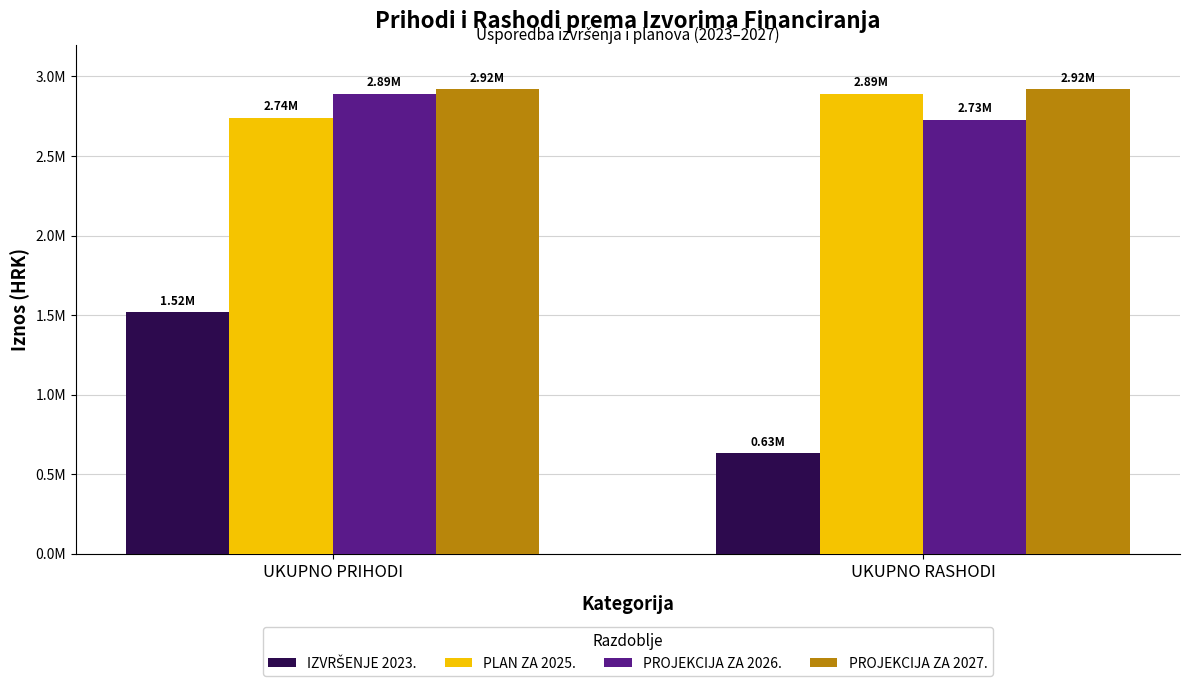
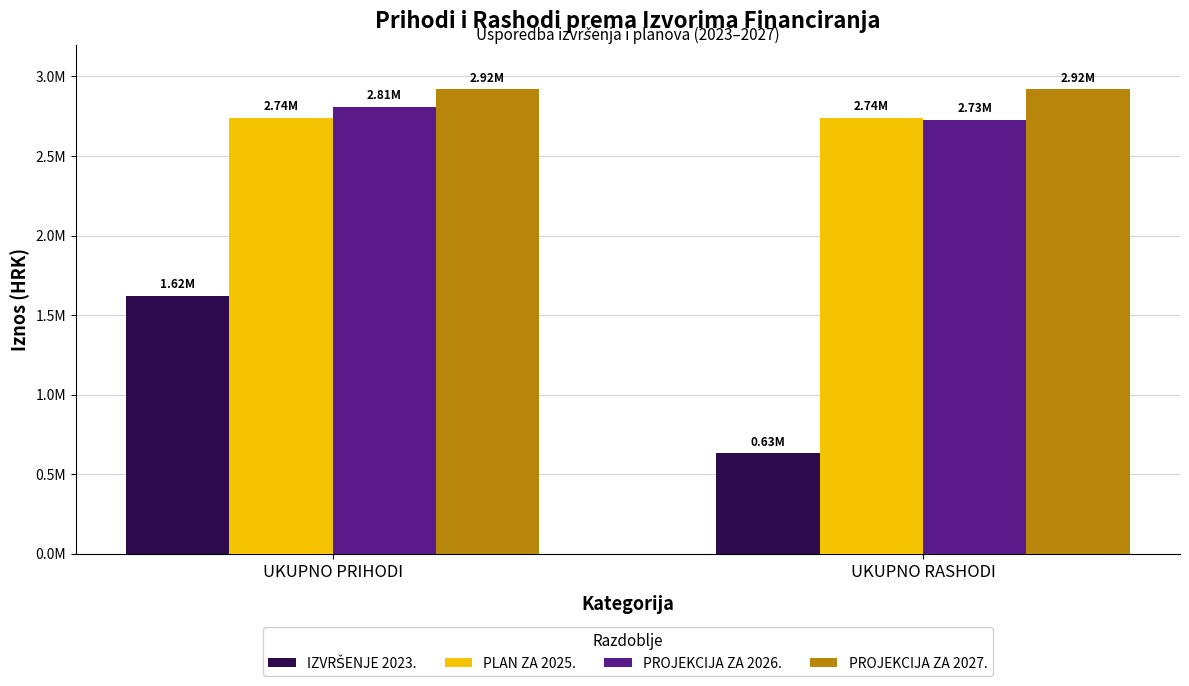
IZVRŠENJE 2023., UKUPNO PRIHODI: 1.52M -> 1.62M
PROJEKCIJA ZA 2026., UKUPNO PRIHODI: 2.89M -> 2.81M
PLAN ZA 2025., UKUPNO RASHODI: 2.89M -> 2.74M
